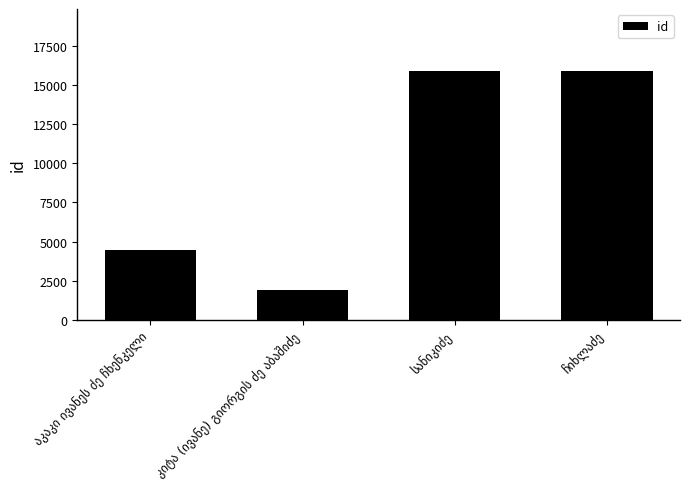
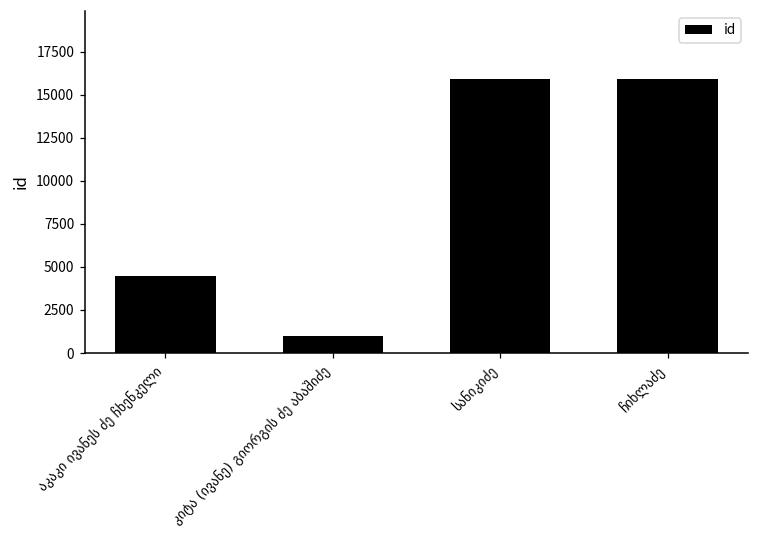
კიტა (ივანე) გიორგის ძე აბაშიძე: 1900 -> 1000
